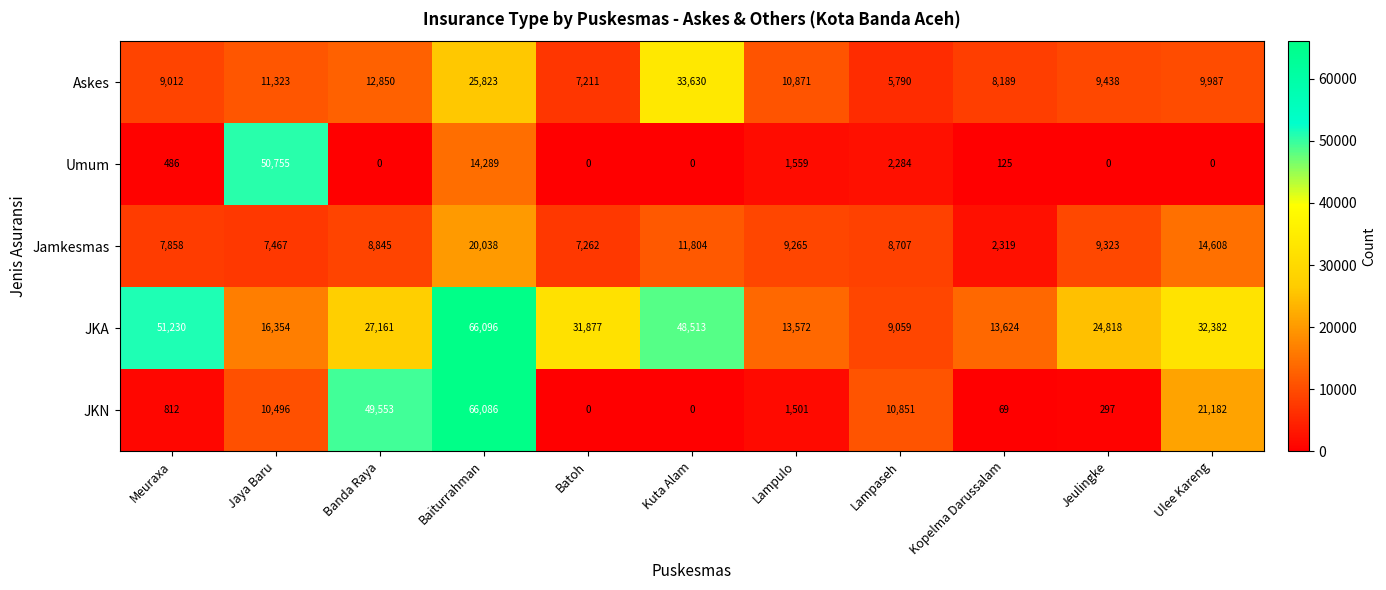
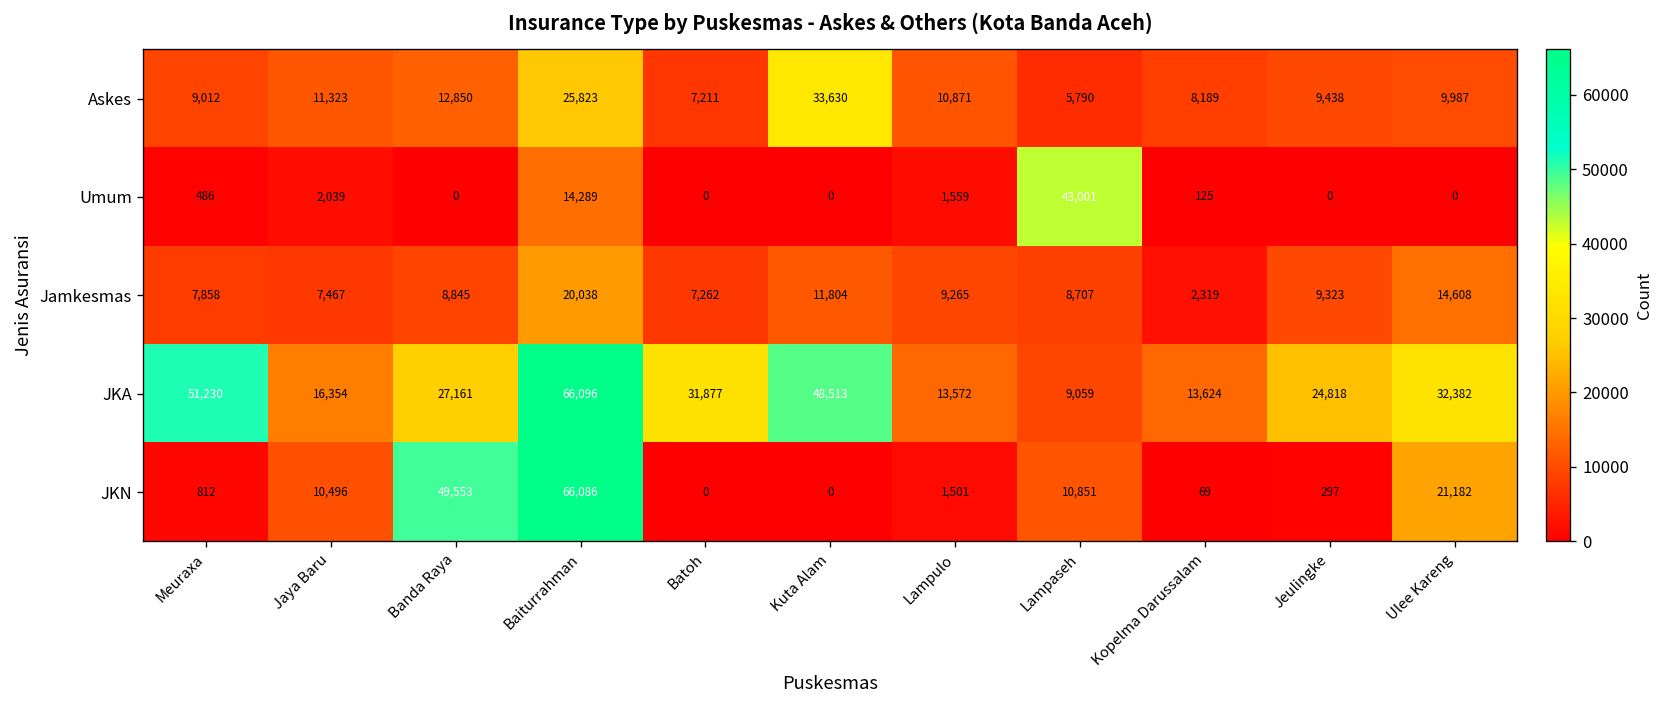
Umum, Jaya Baru: 50,755 -> 2,039
Umum, Lampaseh: 2,284 -> 43,001
